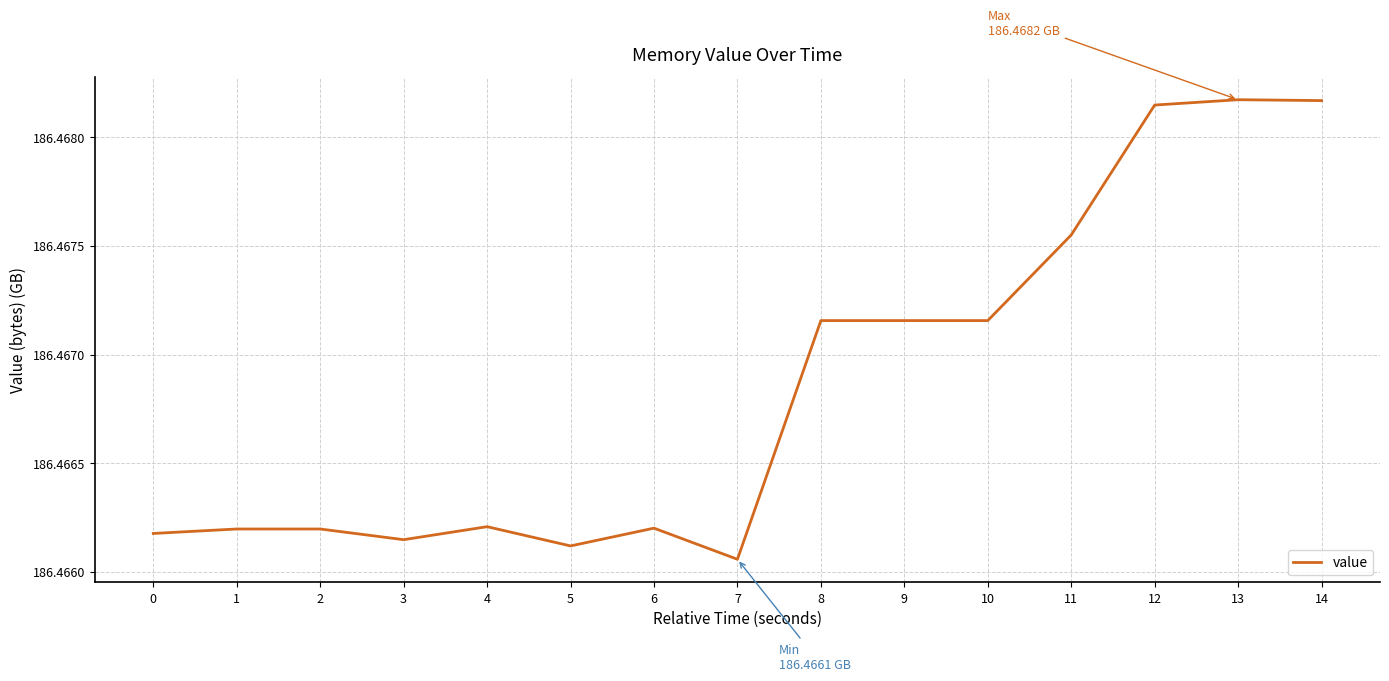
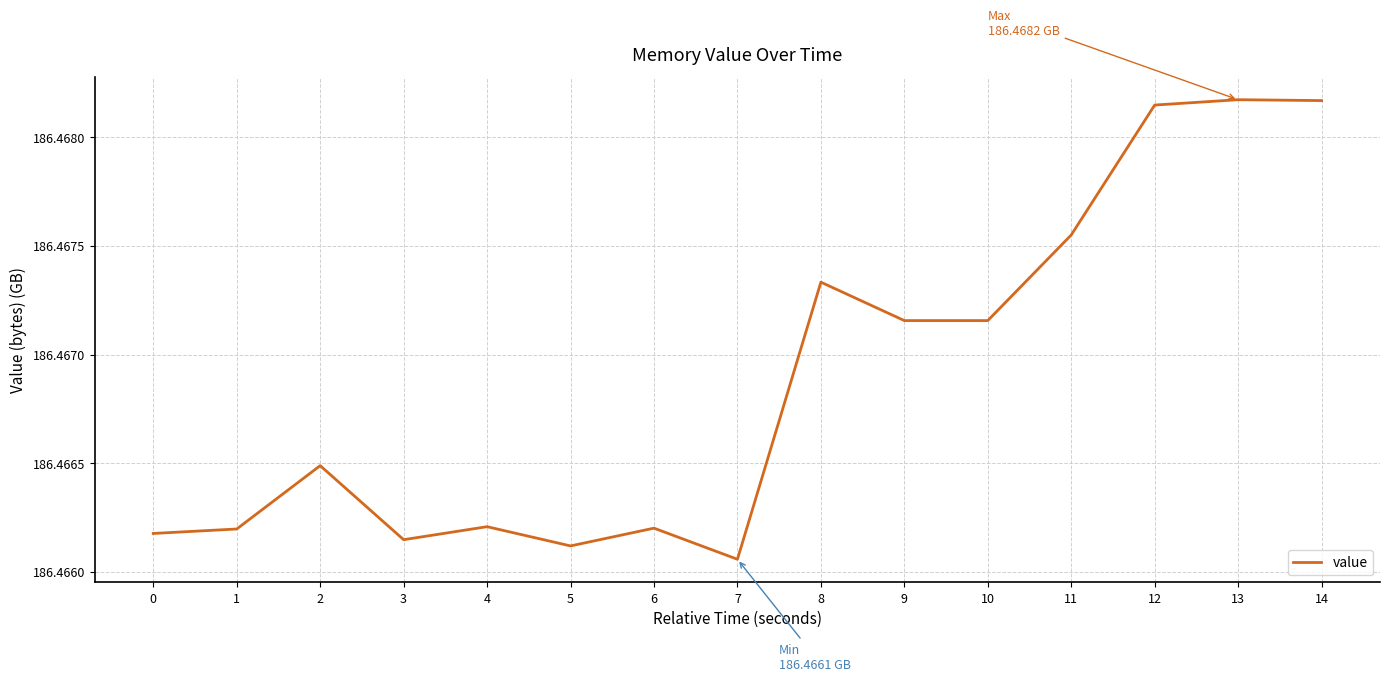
2: 186.46620 -> 186.46649
8: 186.46716 -> 186.46733
